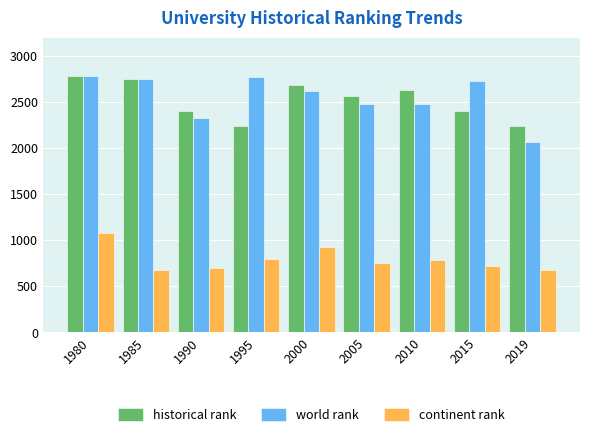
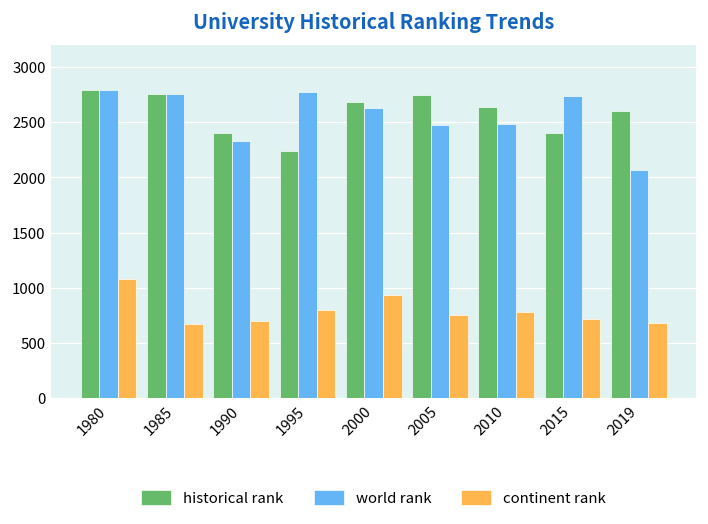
historical rank, 2005: 2600 -> 2700
historical rank, 2019: 2200 -> 2600
